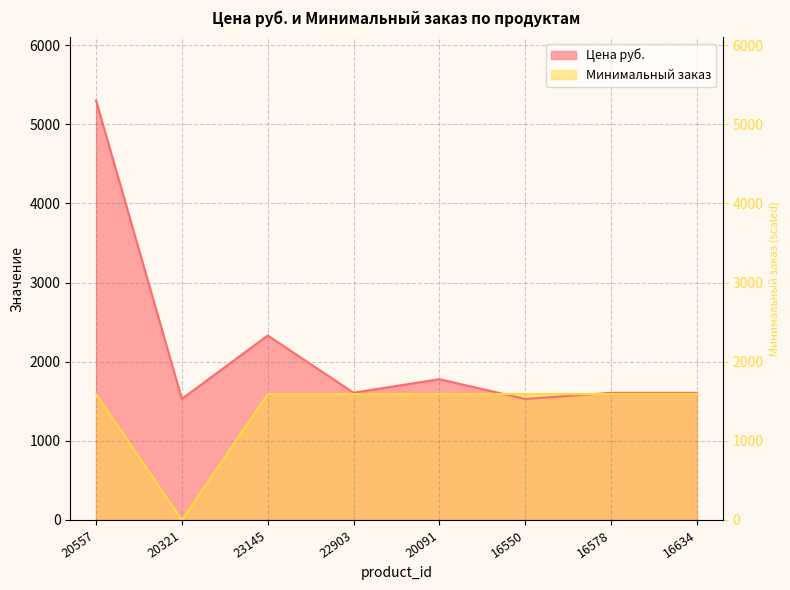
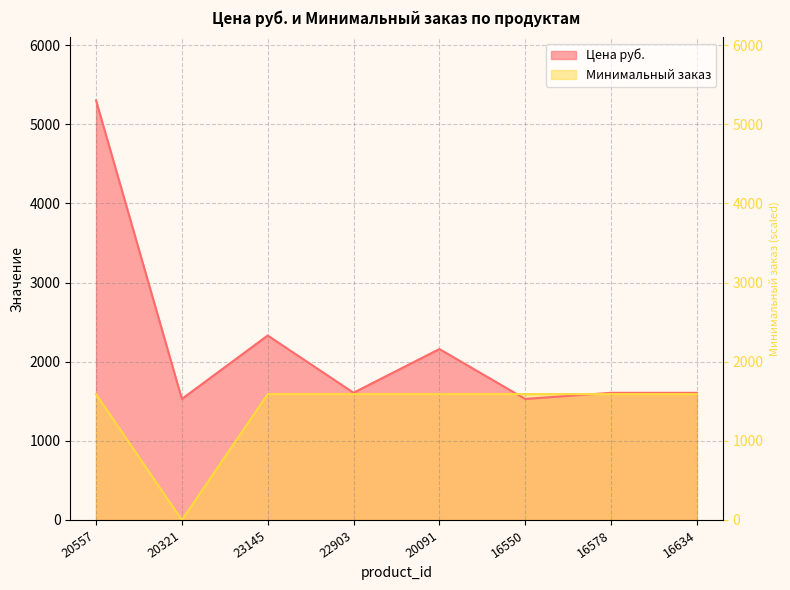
Цена руб., 20091: 1800 -> 2200
